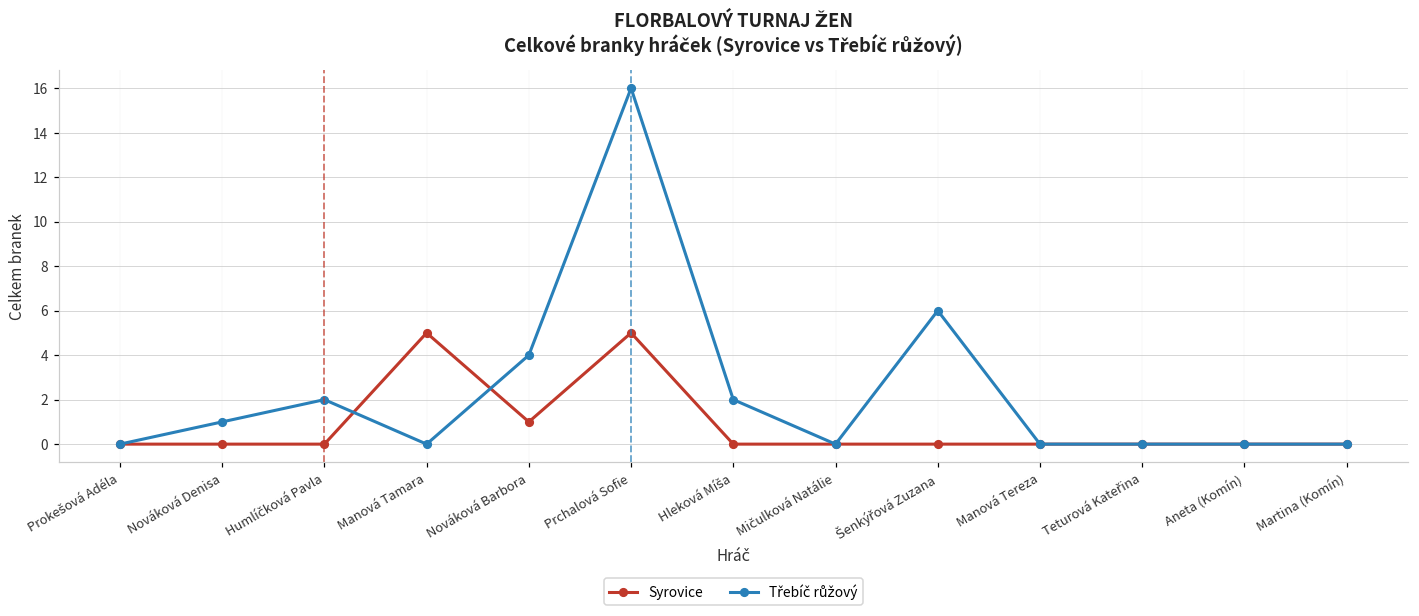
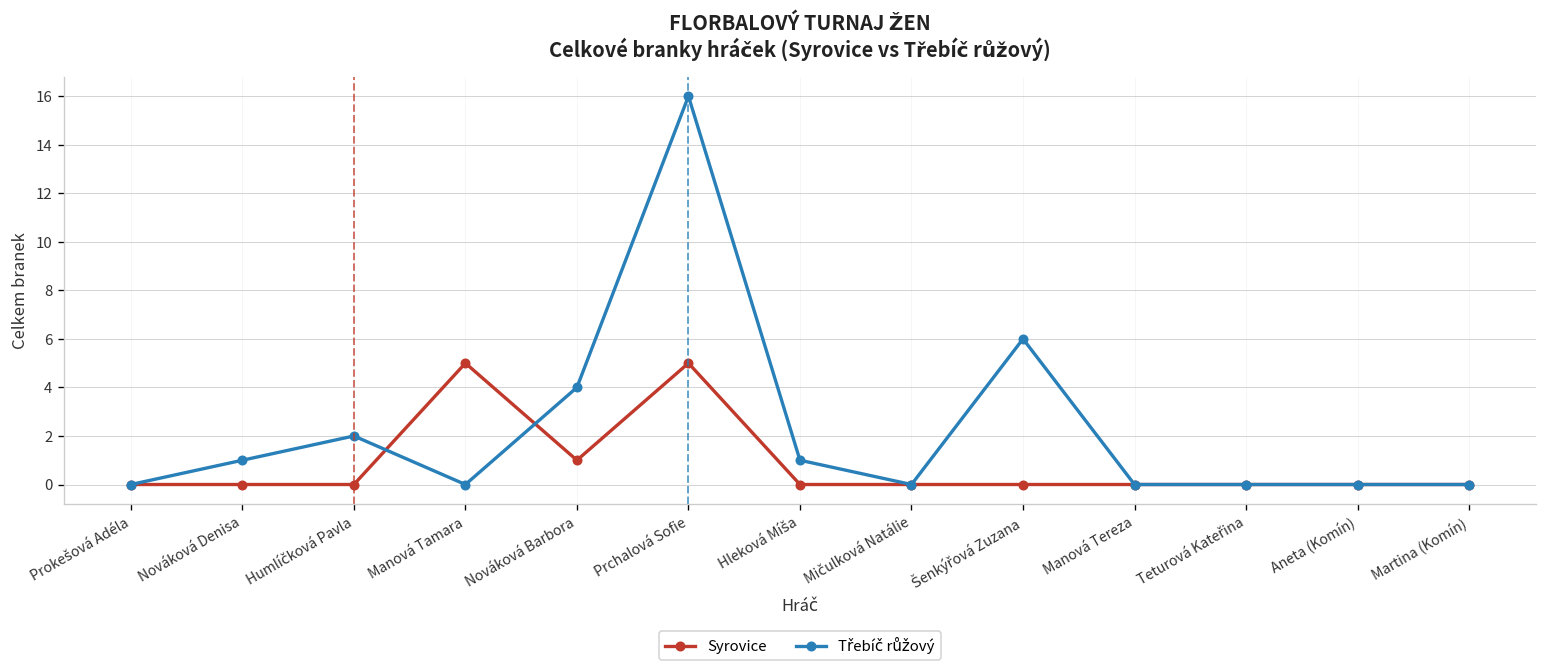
Třebíč růžový, Hleková Míša: 2 -> 1
